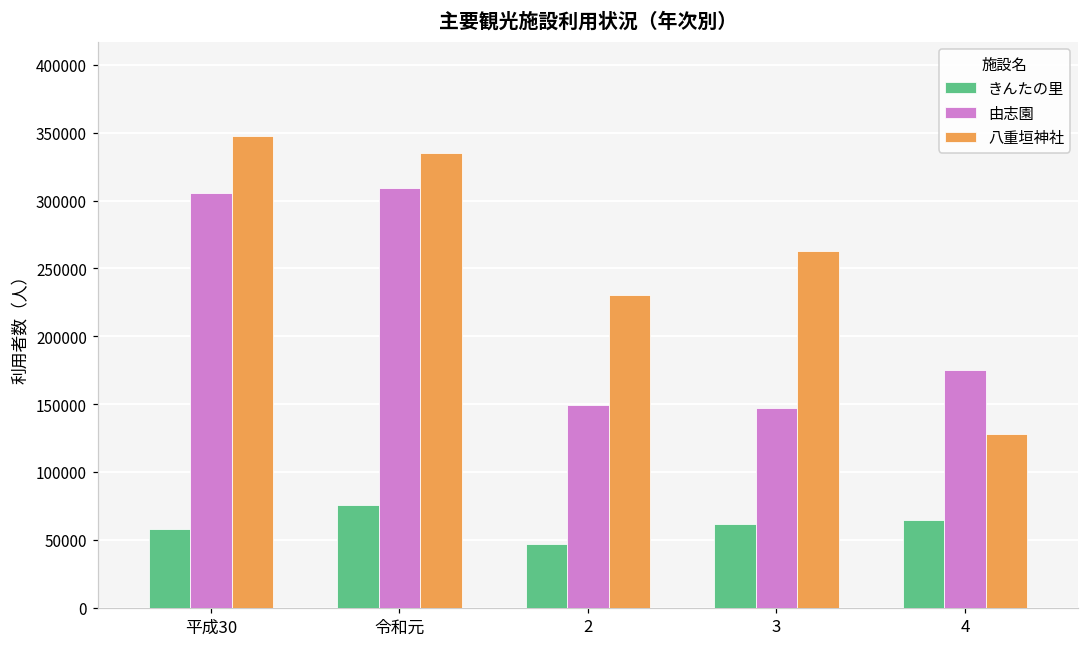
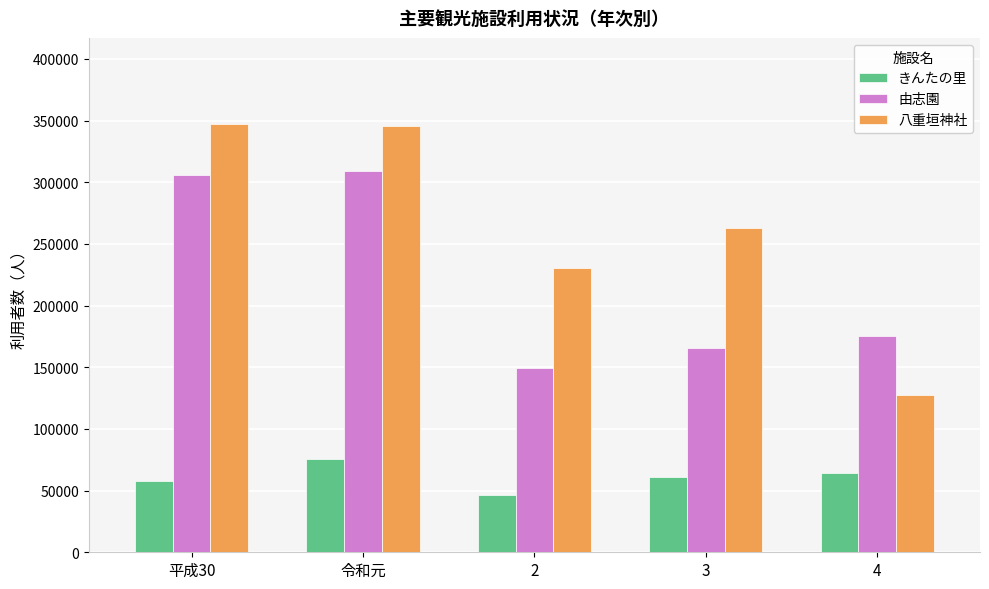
八重垣神社, 令和元: 335000 -> 346000
由志園, 3: 147000 -> 165000
